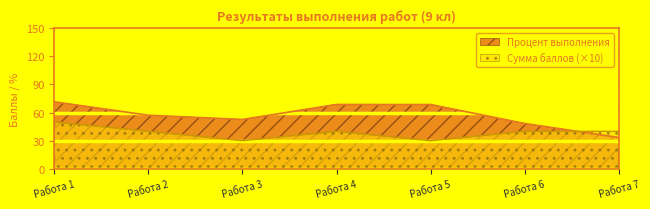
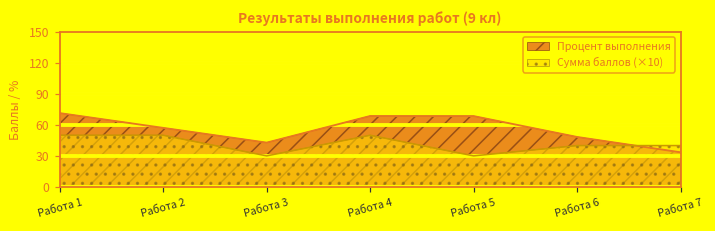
Сумма баллов (×10), Работа 2: 40 -> 50
Процент выполнения, Работа 3: 50 -> 40
Сумма баллов (×10), Работа 4: 40 -> 50
